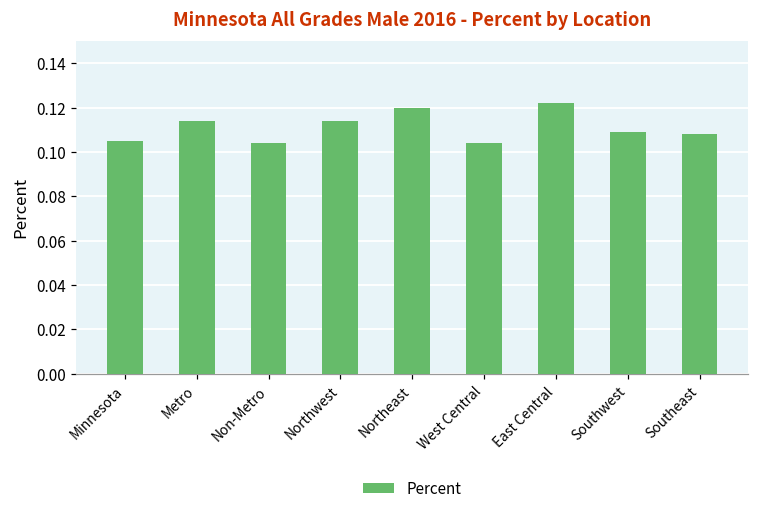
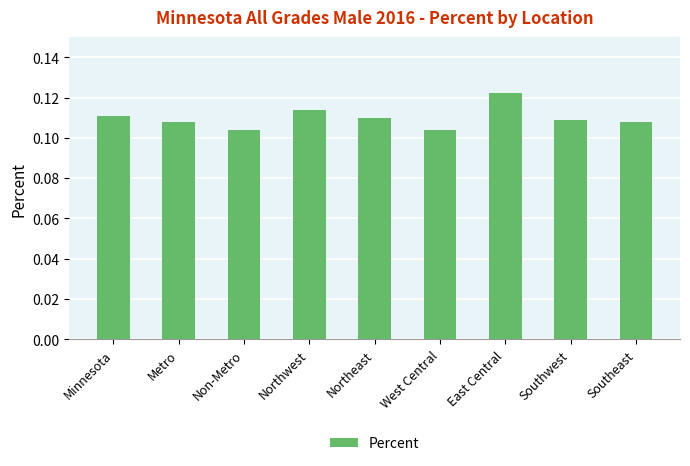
Minnesota: 0.105 -> 0.111
Metro: 0.114 -> 0.108
Northeast: 0.12 -> 0.11
